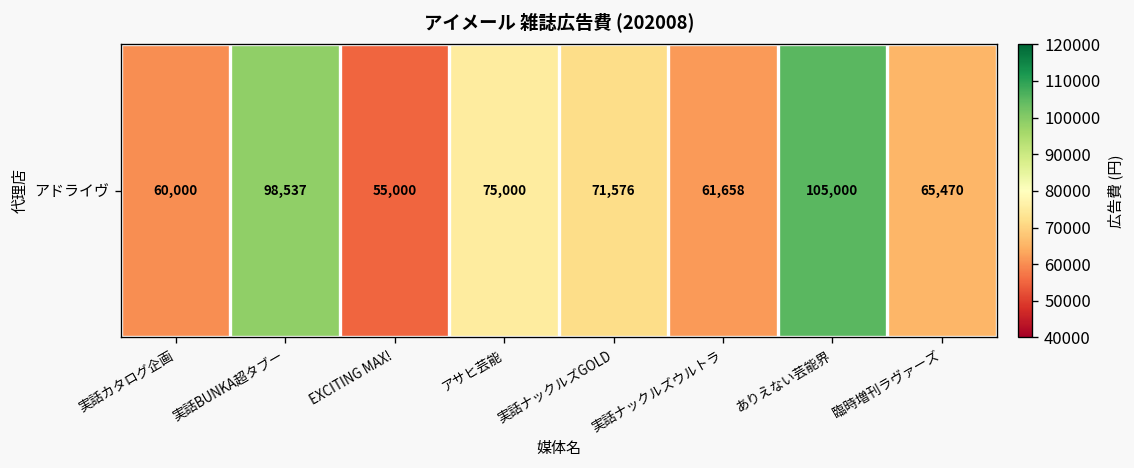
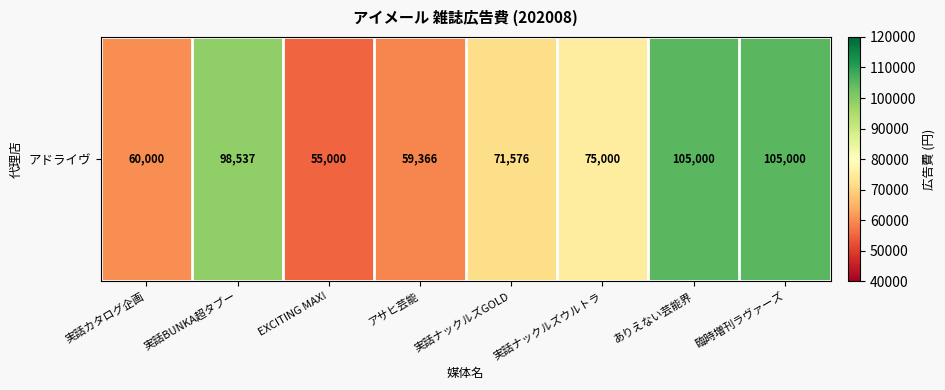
アドライヴ, アサヒ芸能: 75,000 -> 59,366
アドライヴ, 実話ナックルズウルトラ: 61,658 -> 75,000
アドライヴ, 臨時増刊ラヴァーズ: 65,470 -> 105,000
